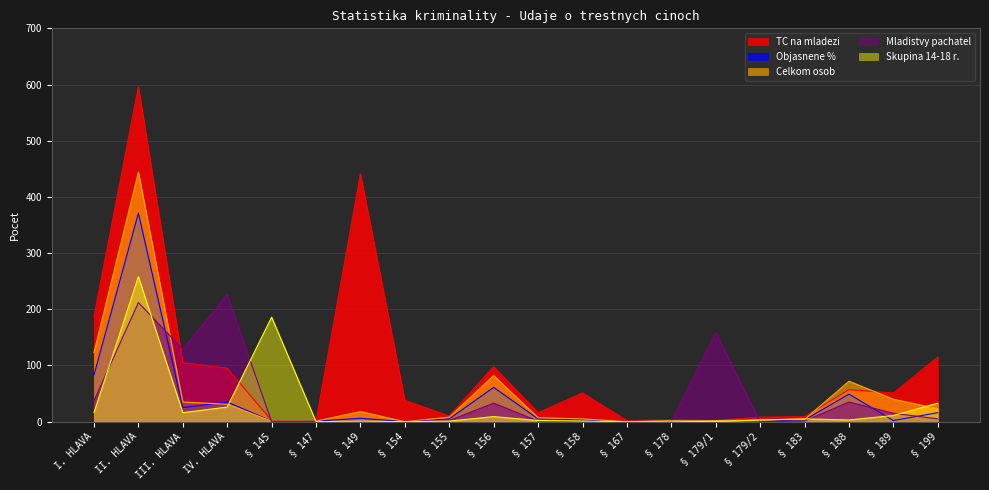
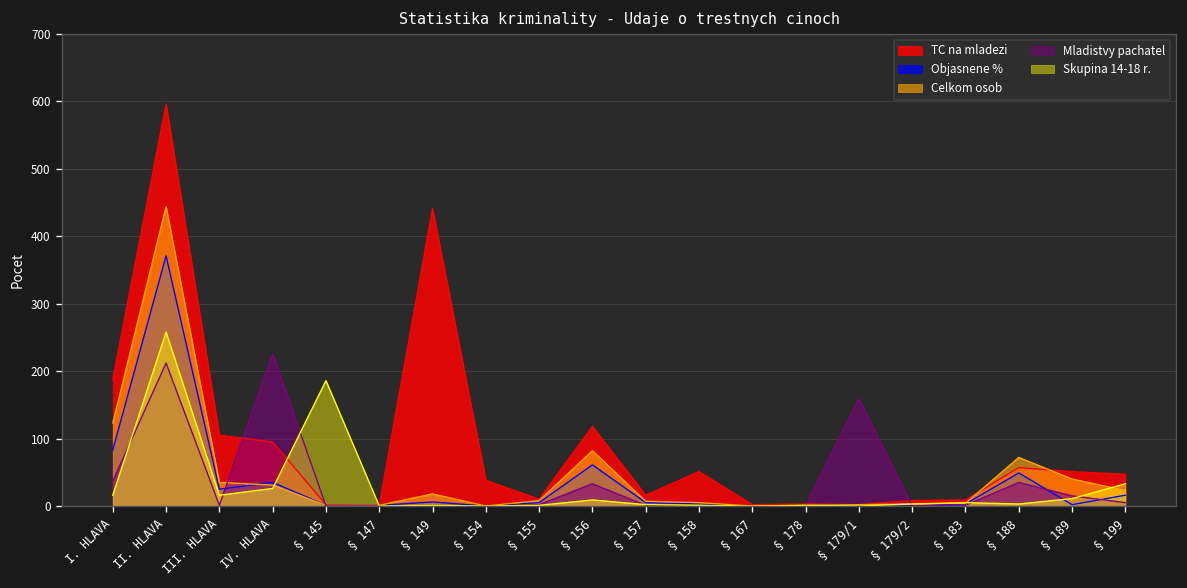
Mladistvy pachatel, III. HLAVA: 130 -> 0
TC na mladezi, § 156: 100 -> 120
TC na mladezi, § 199: 120 -> 50
